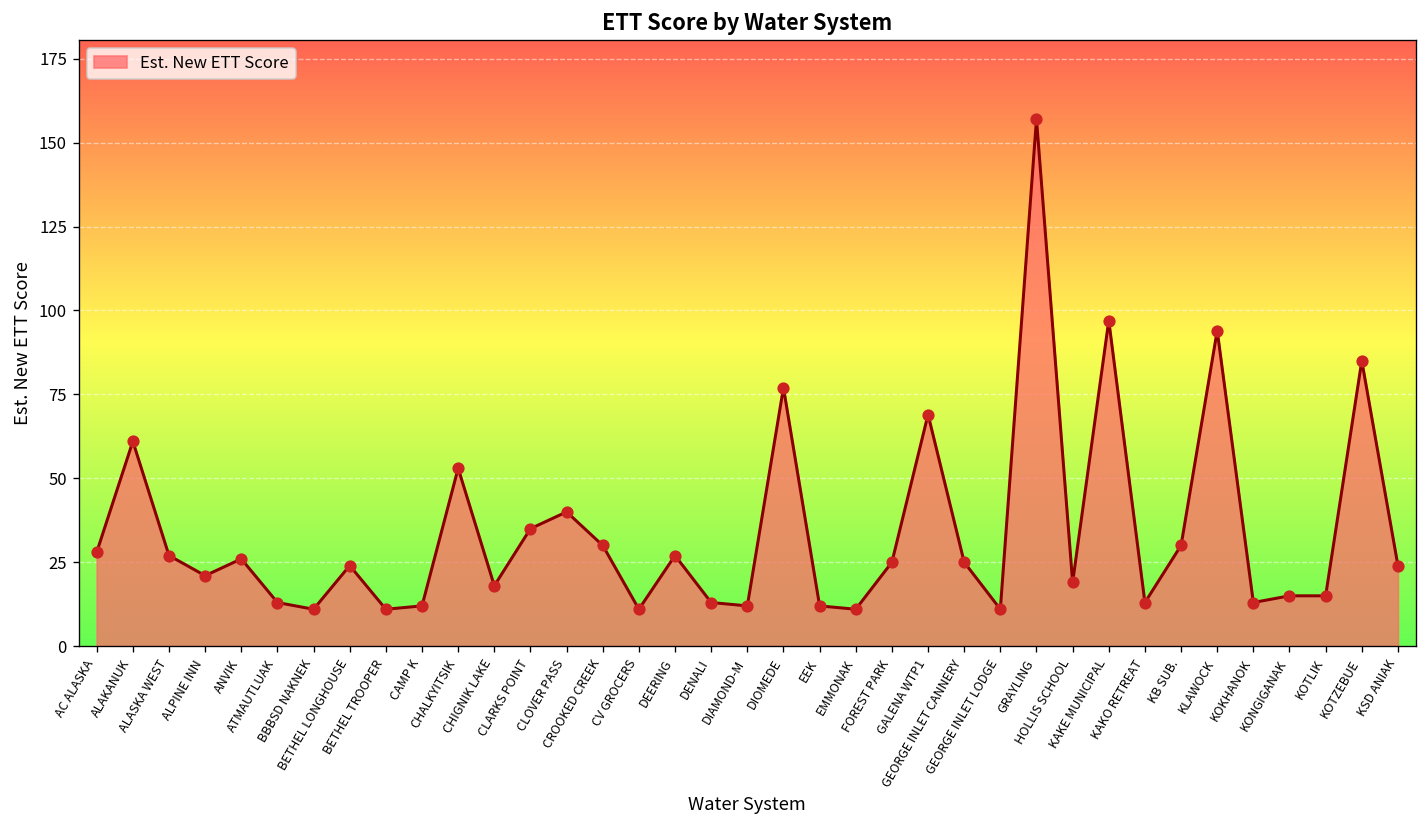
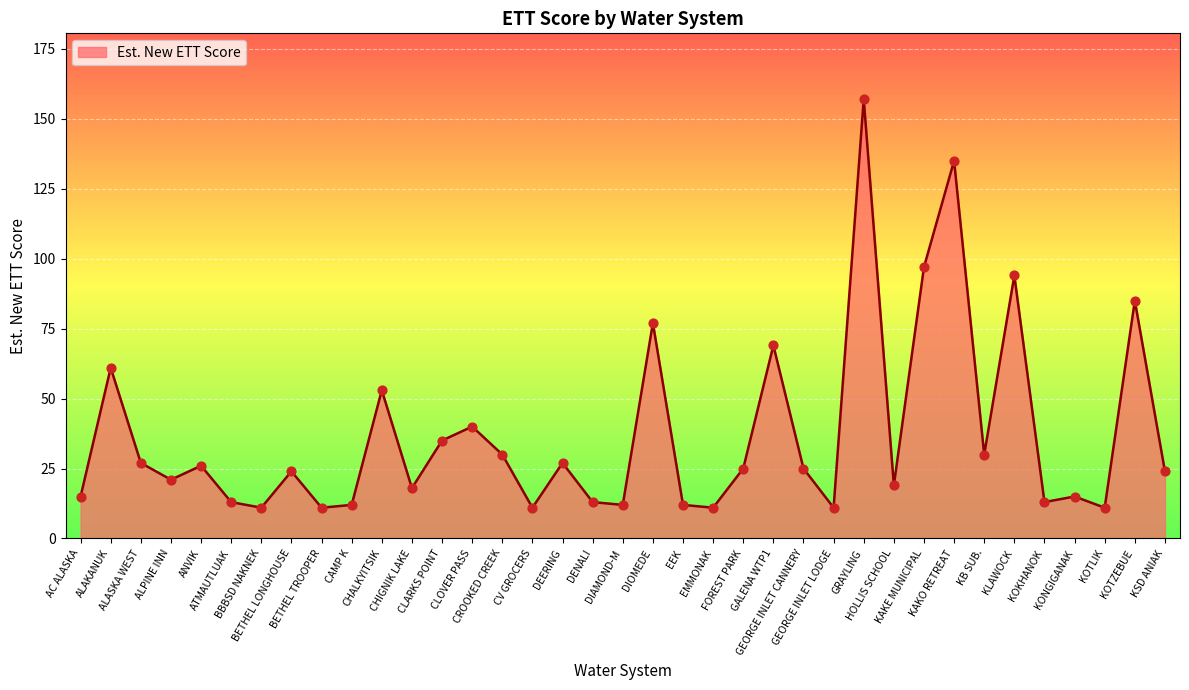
AC ALASKA: 28 -> 15
KAKO RETREAT: 13 -> 135
KOTLIK: 15 -> 11
